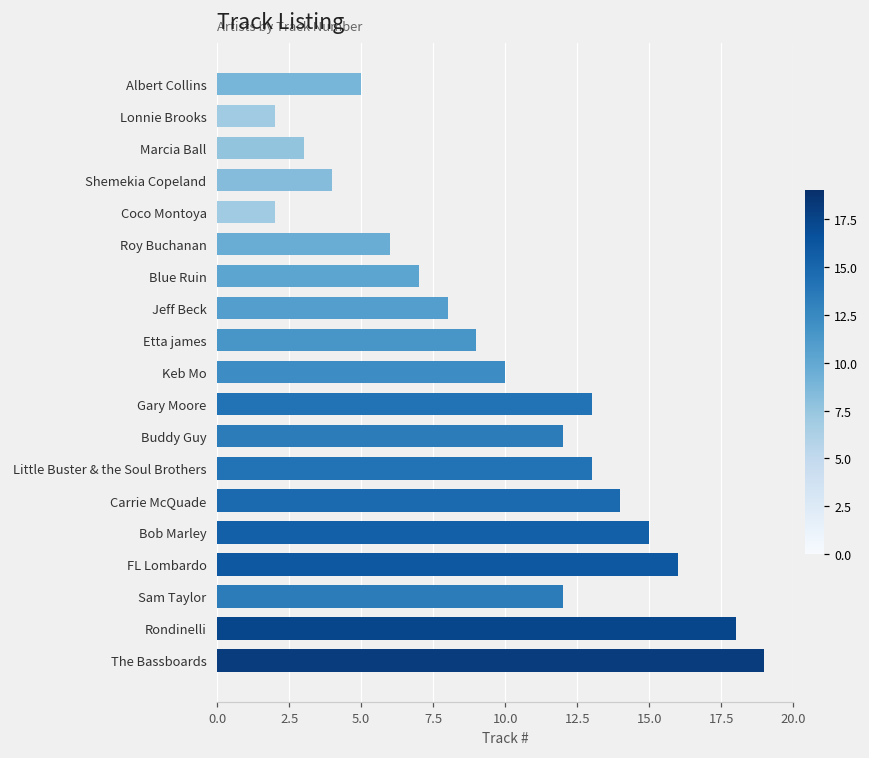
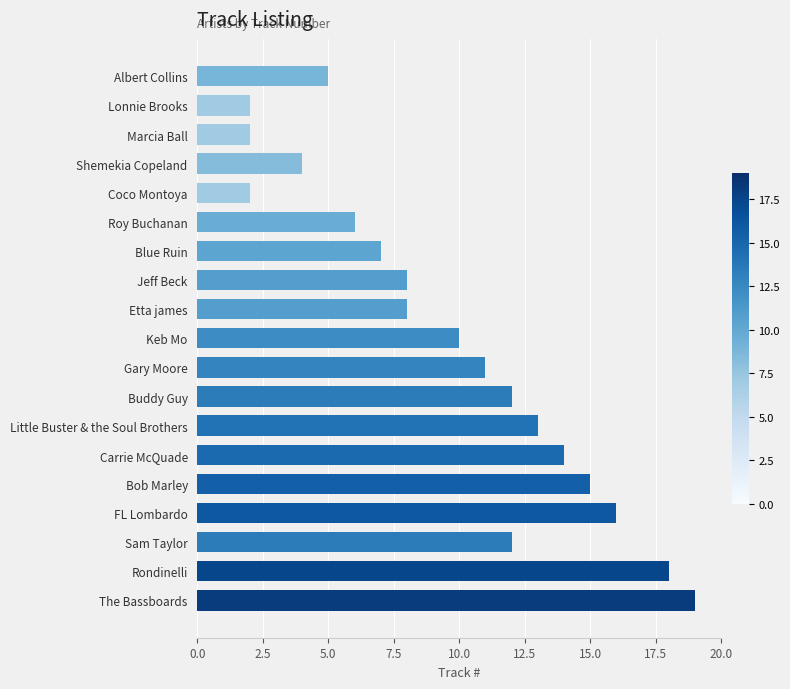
Marcia Ball: 3 -> 2
Etta james: 9 -> 8
Gary Moore: 13 -> 11
